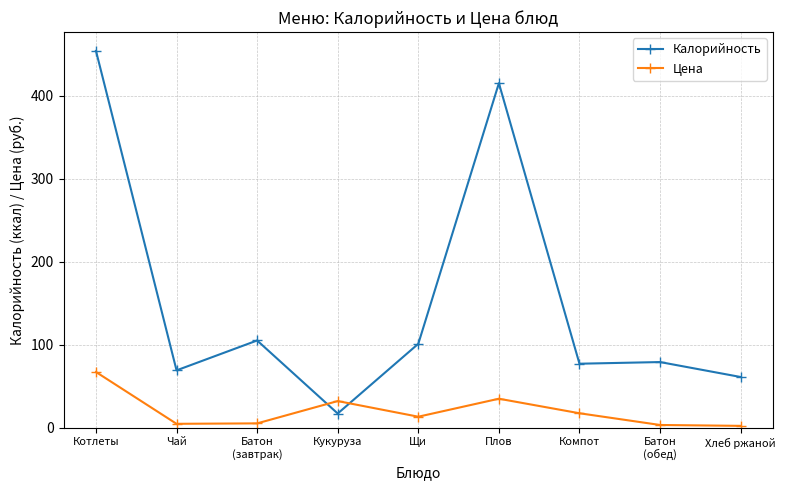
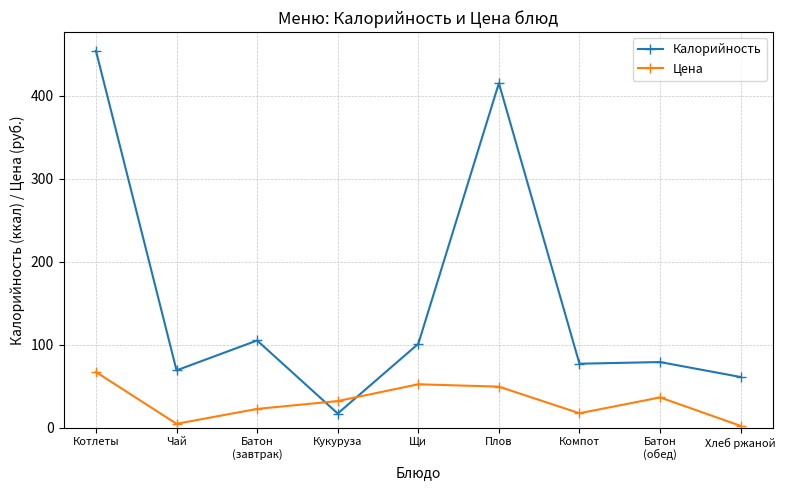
Цена, Батон (завтрак): 10 -> 20
Цена, Щи: 10 -> 50
Цена, Плов: 30 -> 50
Цена, Батон (обед): 0 -> 40
